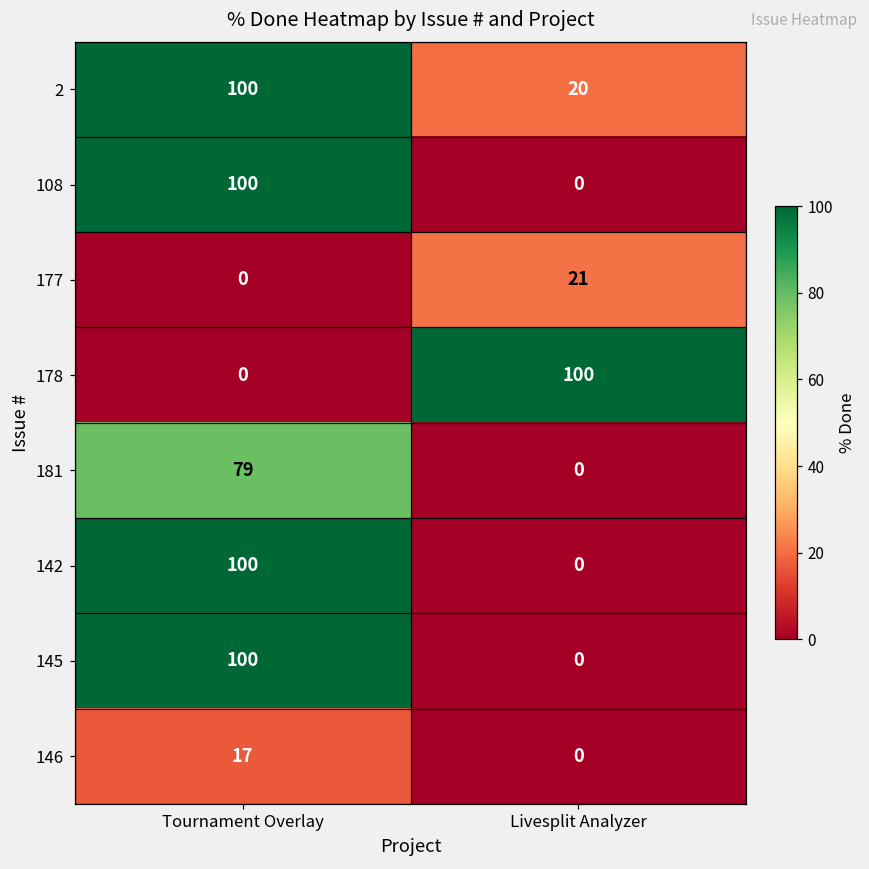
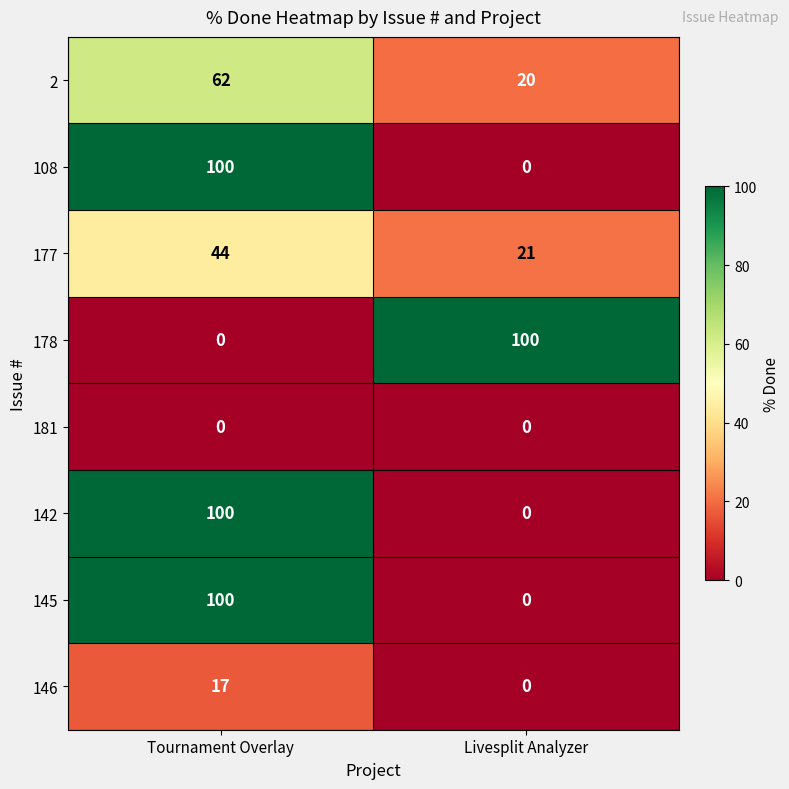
2, Tournament Overlay: 100 -> 62
177, Tournament Overlay: 0 -> 44
181, Tournament Overlay: 79 -> 0
